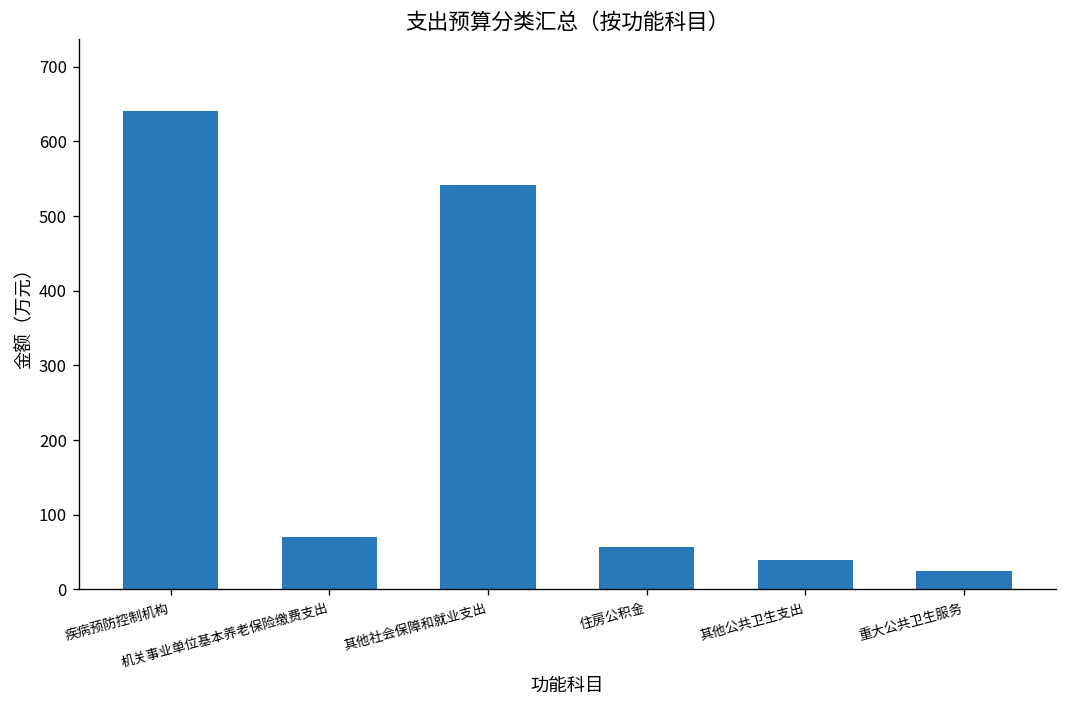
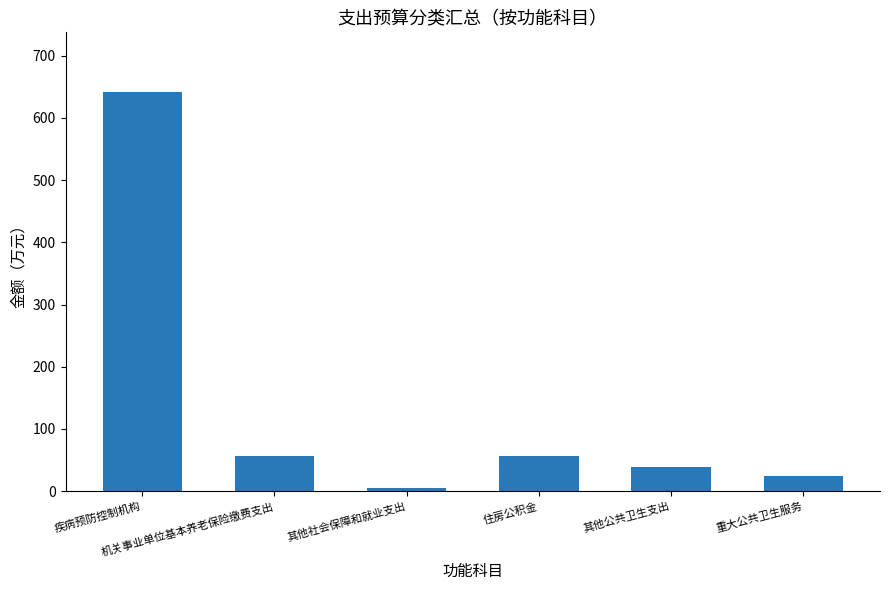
机关事业单位基本养老保险缴费支出: 70 -> 60
其他社会保障和就业支出: 540 -> 0
